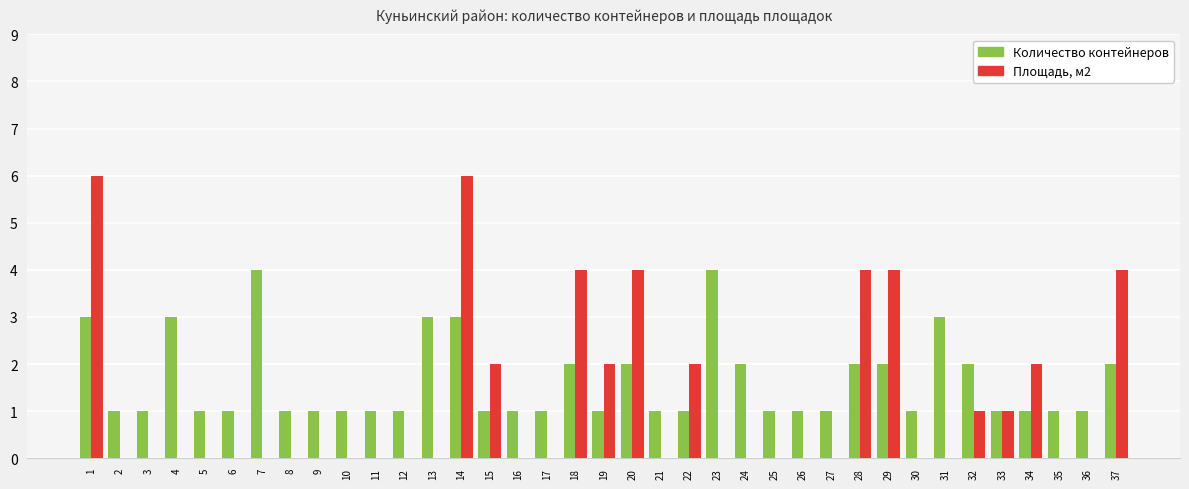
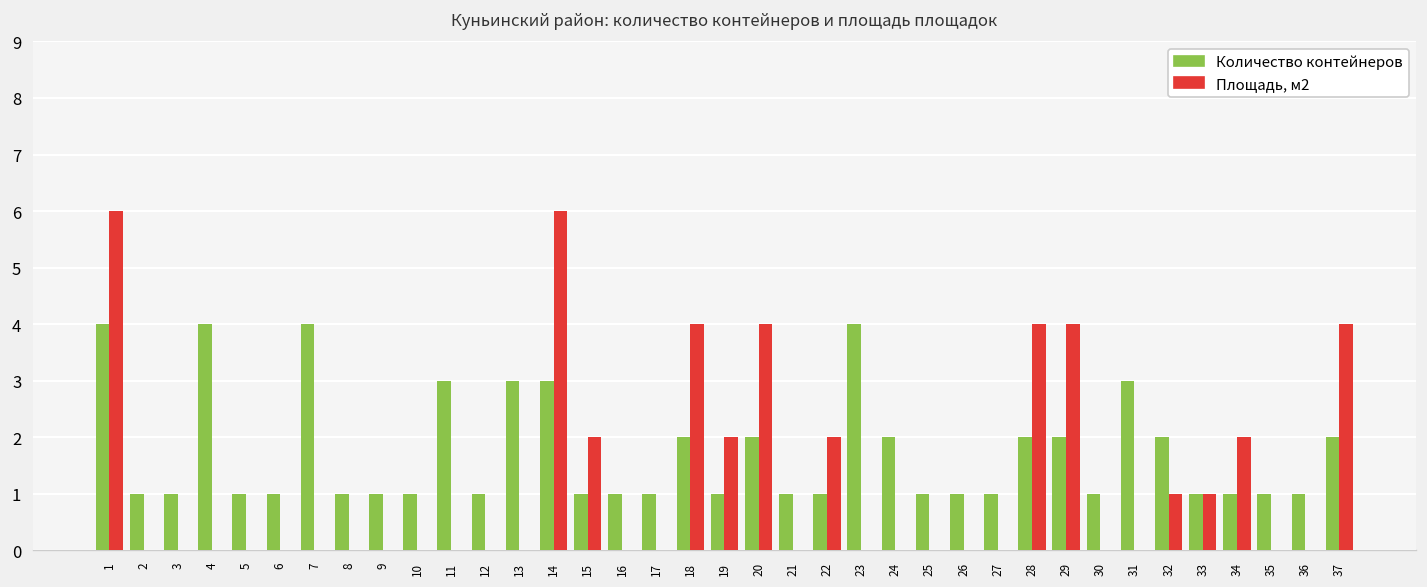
Количество контейнеров, 1: 3 -> 4
Количество контейнеров, 4: 3 -> 4
Количество контейнеров, 11: 1 -> 3
